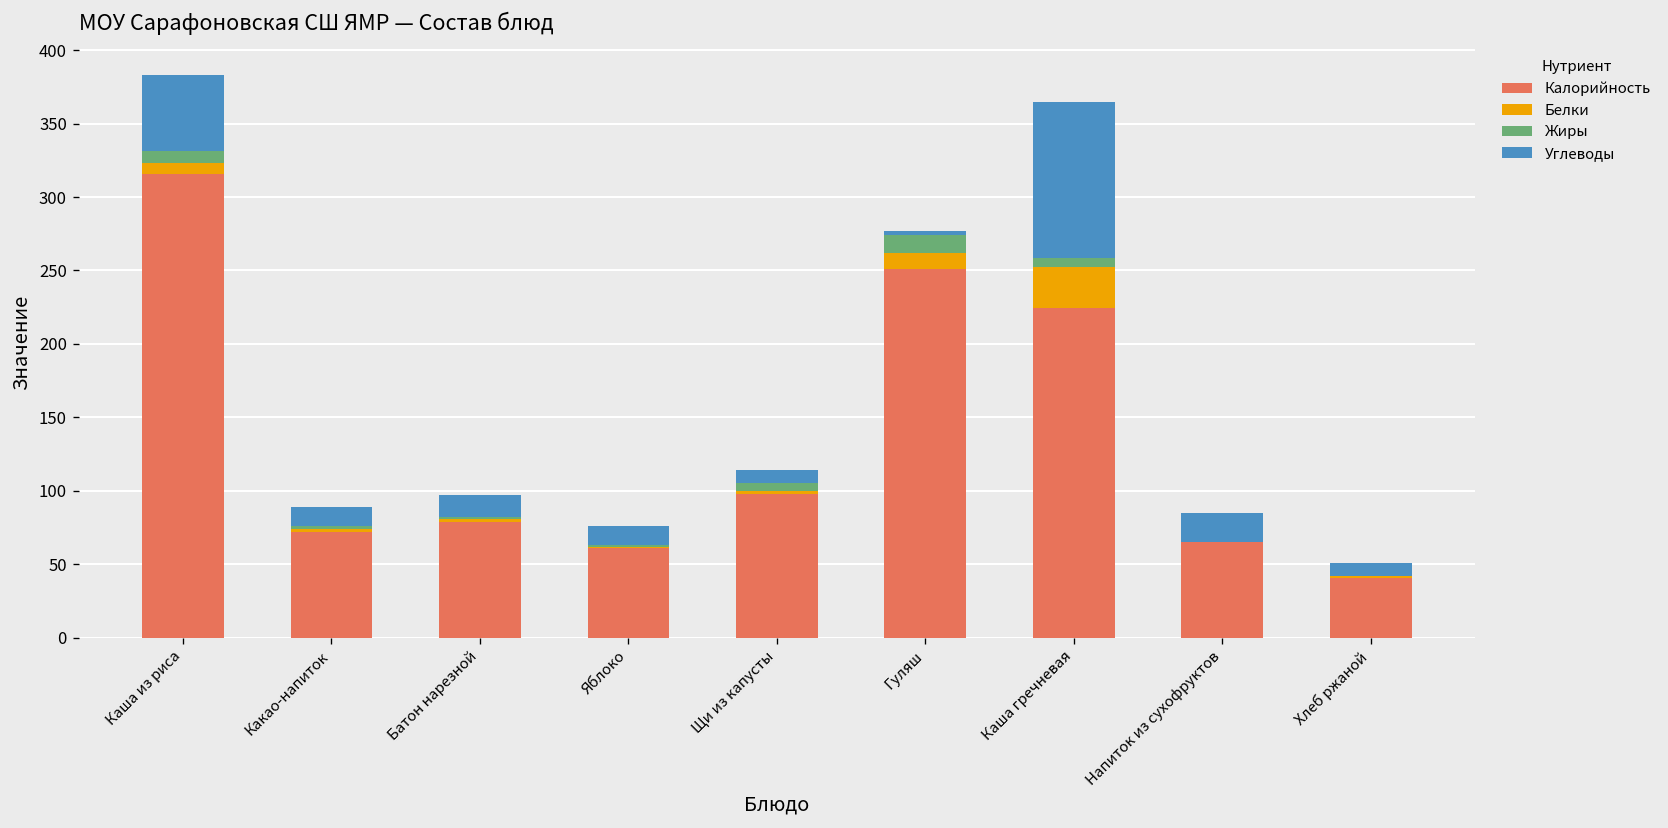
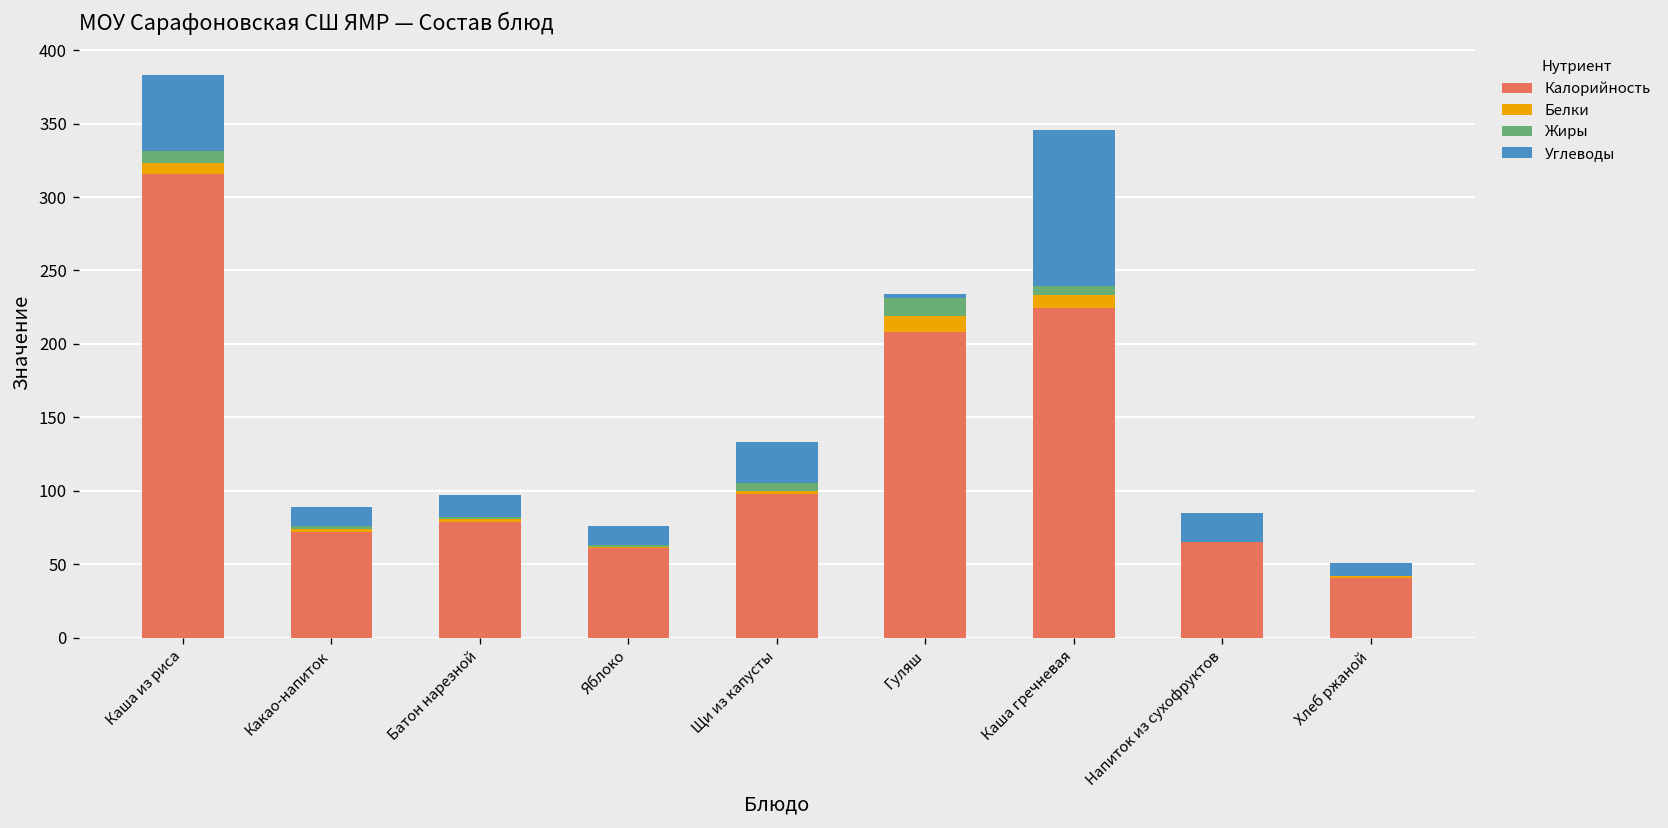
Углеводы, Щи из капусты: 9 -> 28
Калорийность, Гуляш: 251 -> 208
Белки, Каша гречневая: 27 -> 8
